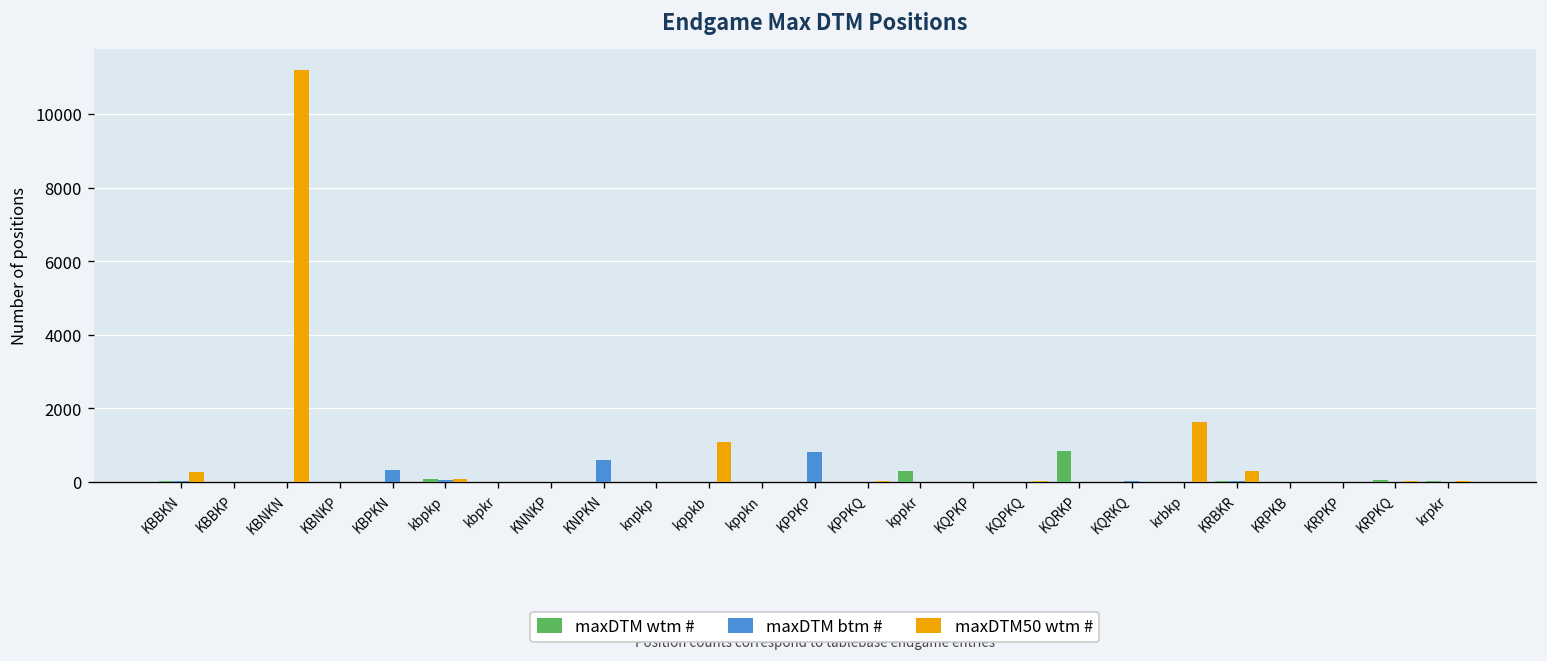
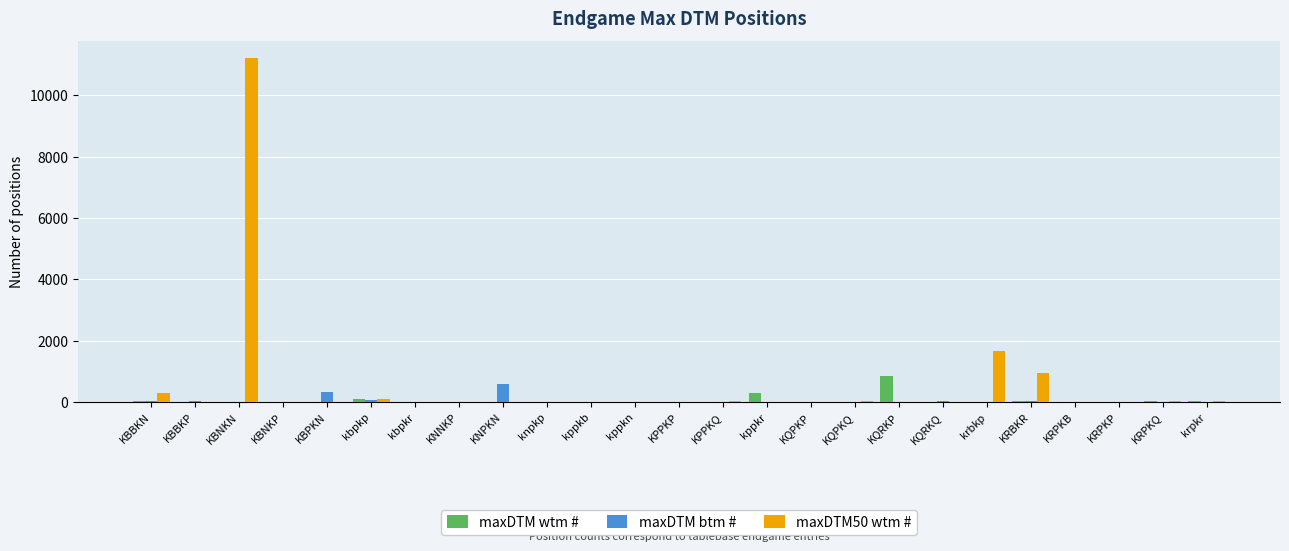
maxDTM50 wtm #, kppkb: 1100 -> 0
maxDTM btm #, KPPKP: 800 -> 0
maxDTM50 wtm #, KRBKR: 300 -> 900
